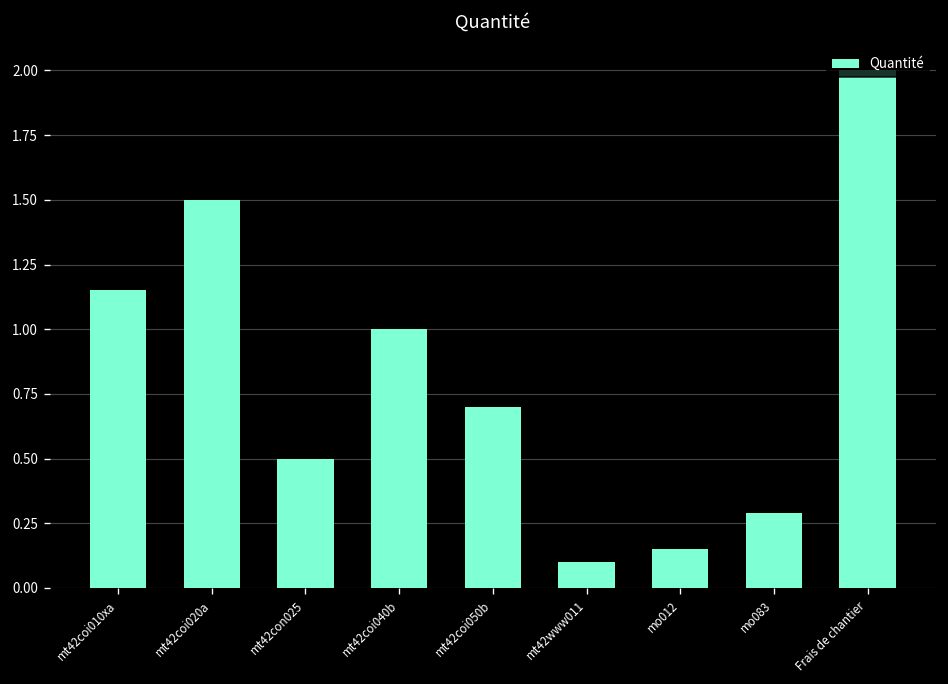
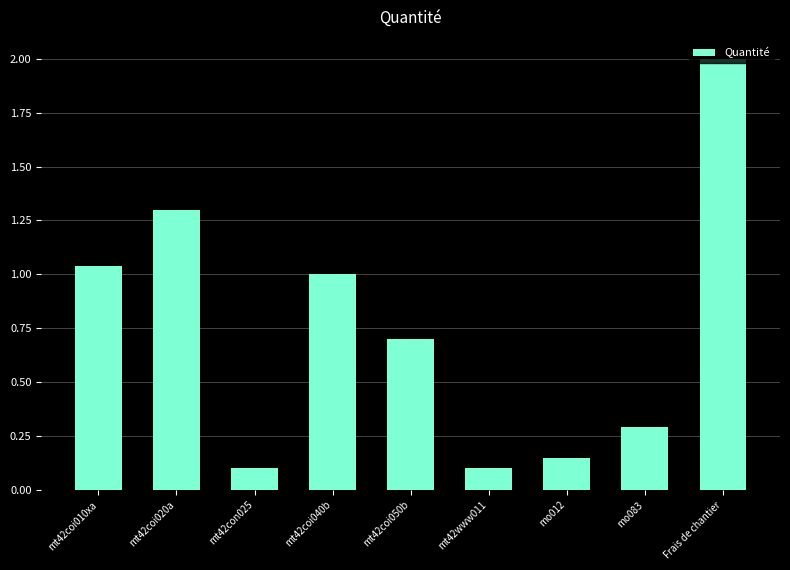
mt42coi010xa: 1.15 -> 1.04
mt42coi020a: 1.5 -> 1.3
mt42con025: 0.5 -> 0.1
